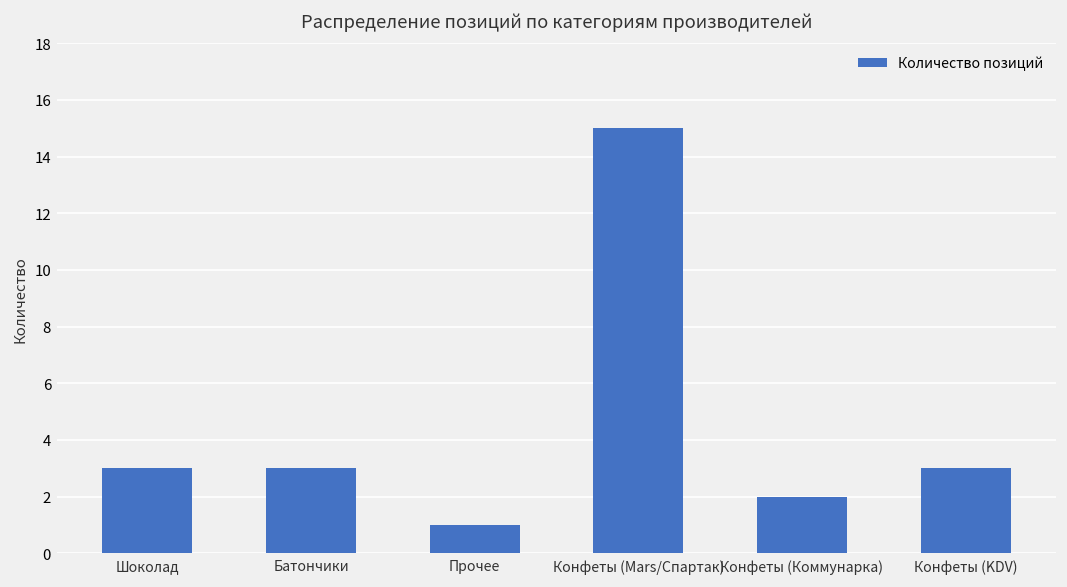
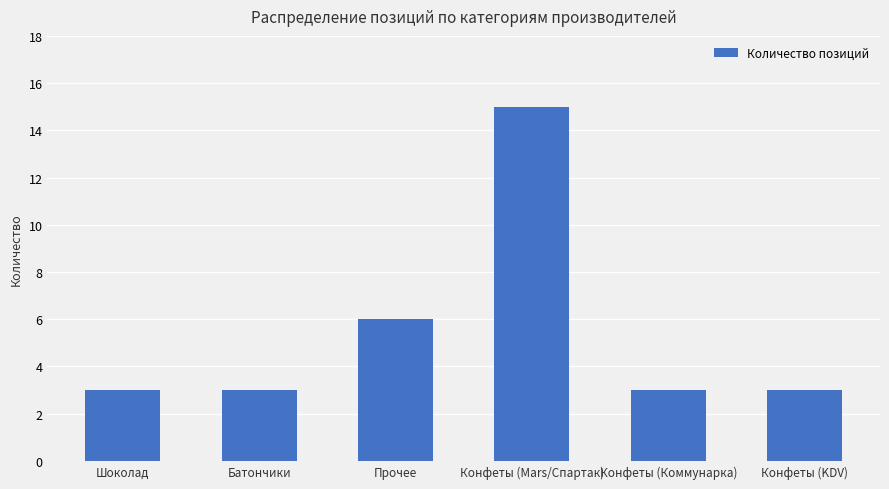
Прочее: 1 -> 6
Конфеты (Коммунарка): 2 -> 3
